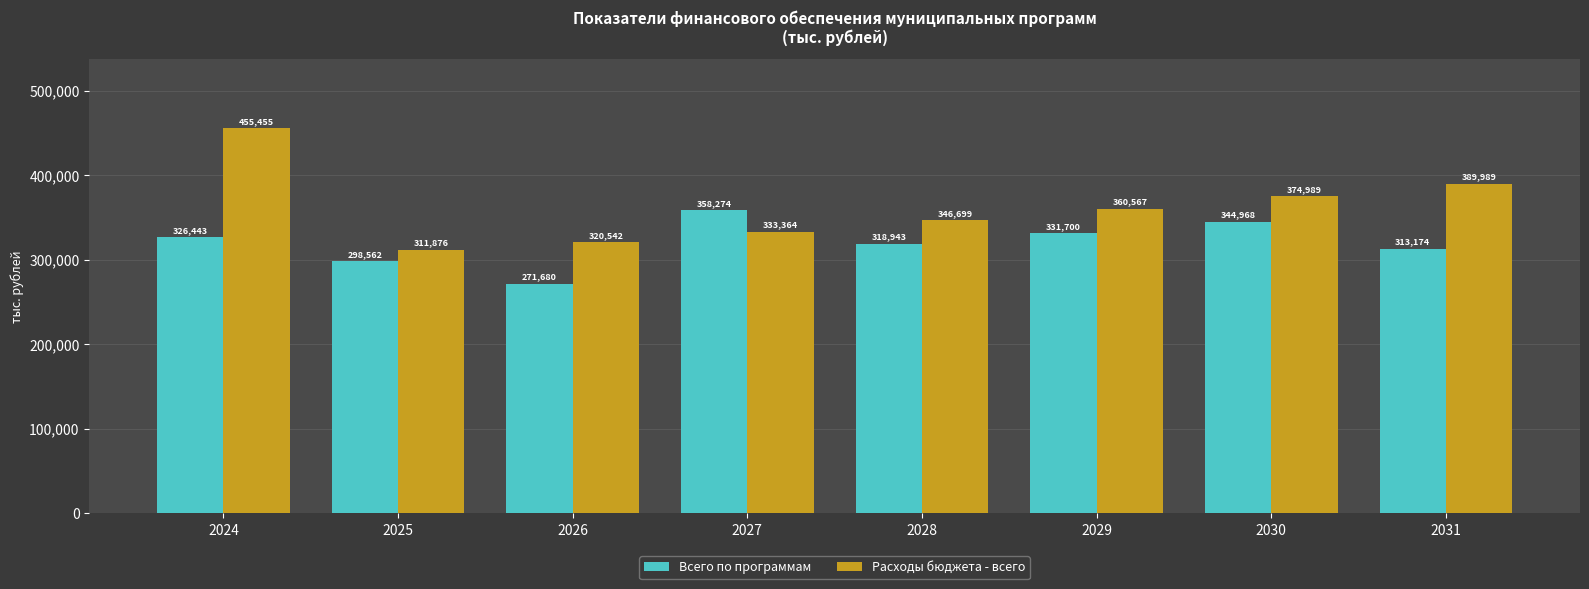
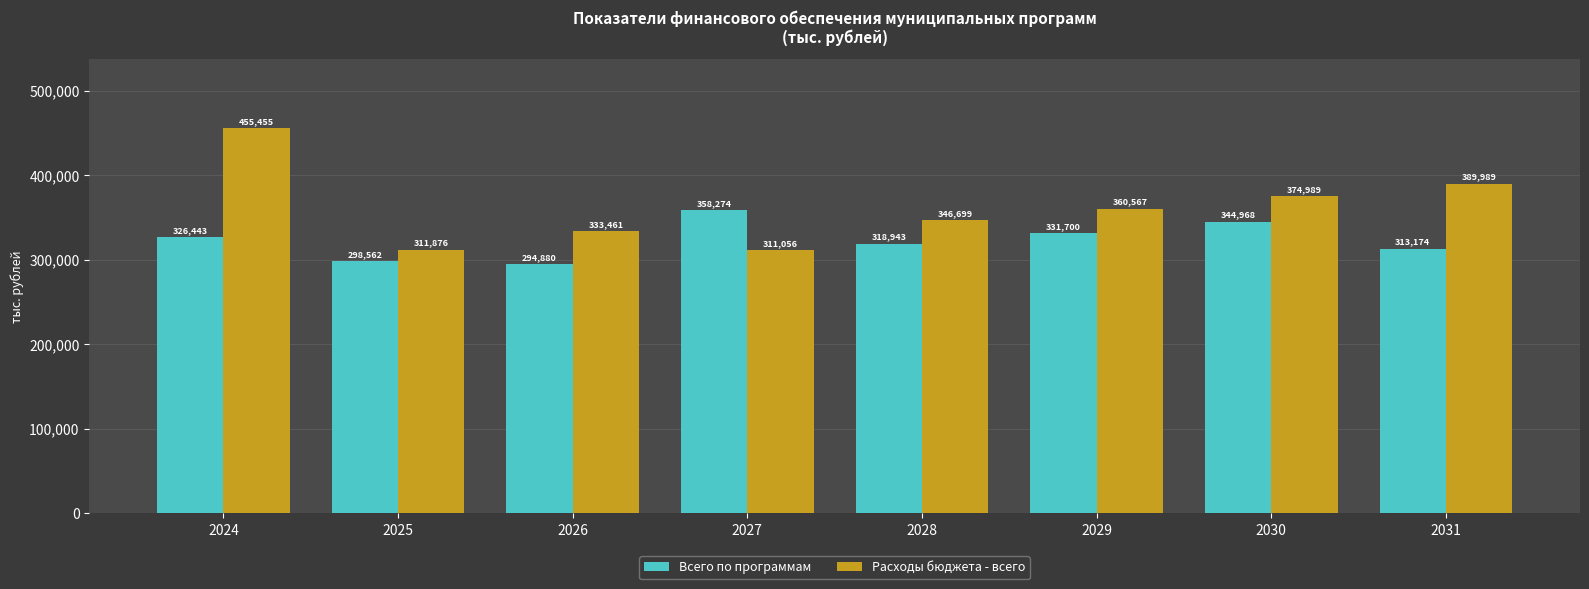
Всего по программам, 2026: 271,680 -> 294,880
Расходы бюджета - всего, 2026: 320,542 -> 333,461
Расходы бюджета - всего, 2027: 333,364 -> 311,056
